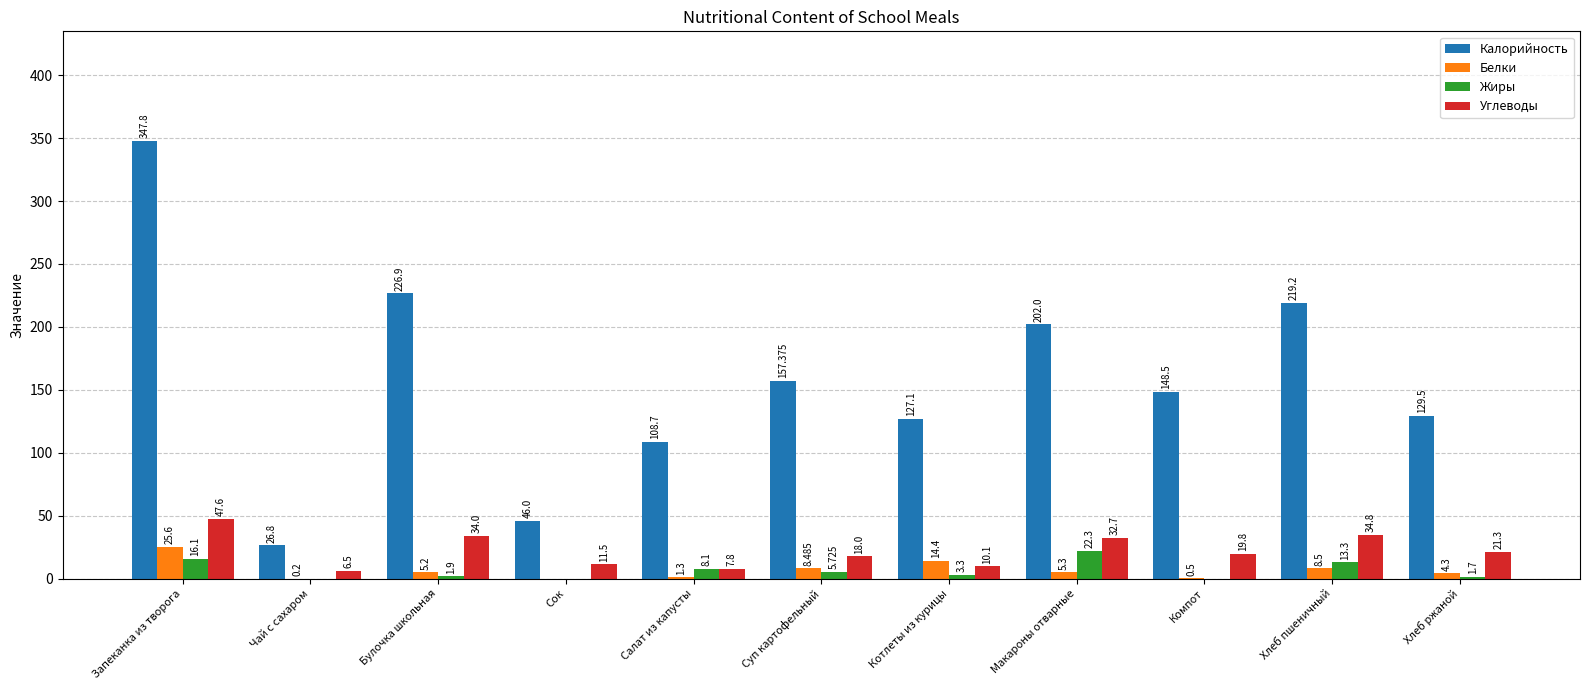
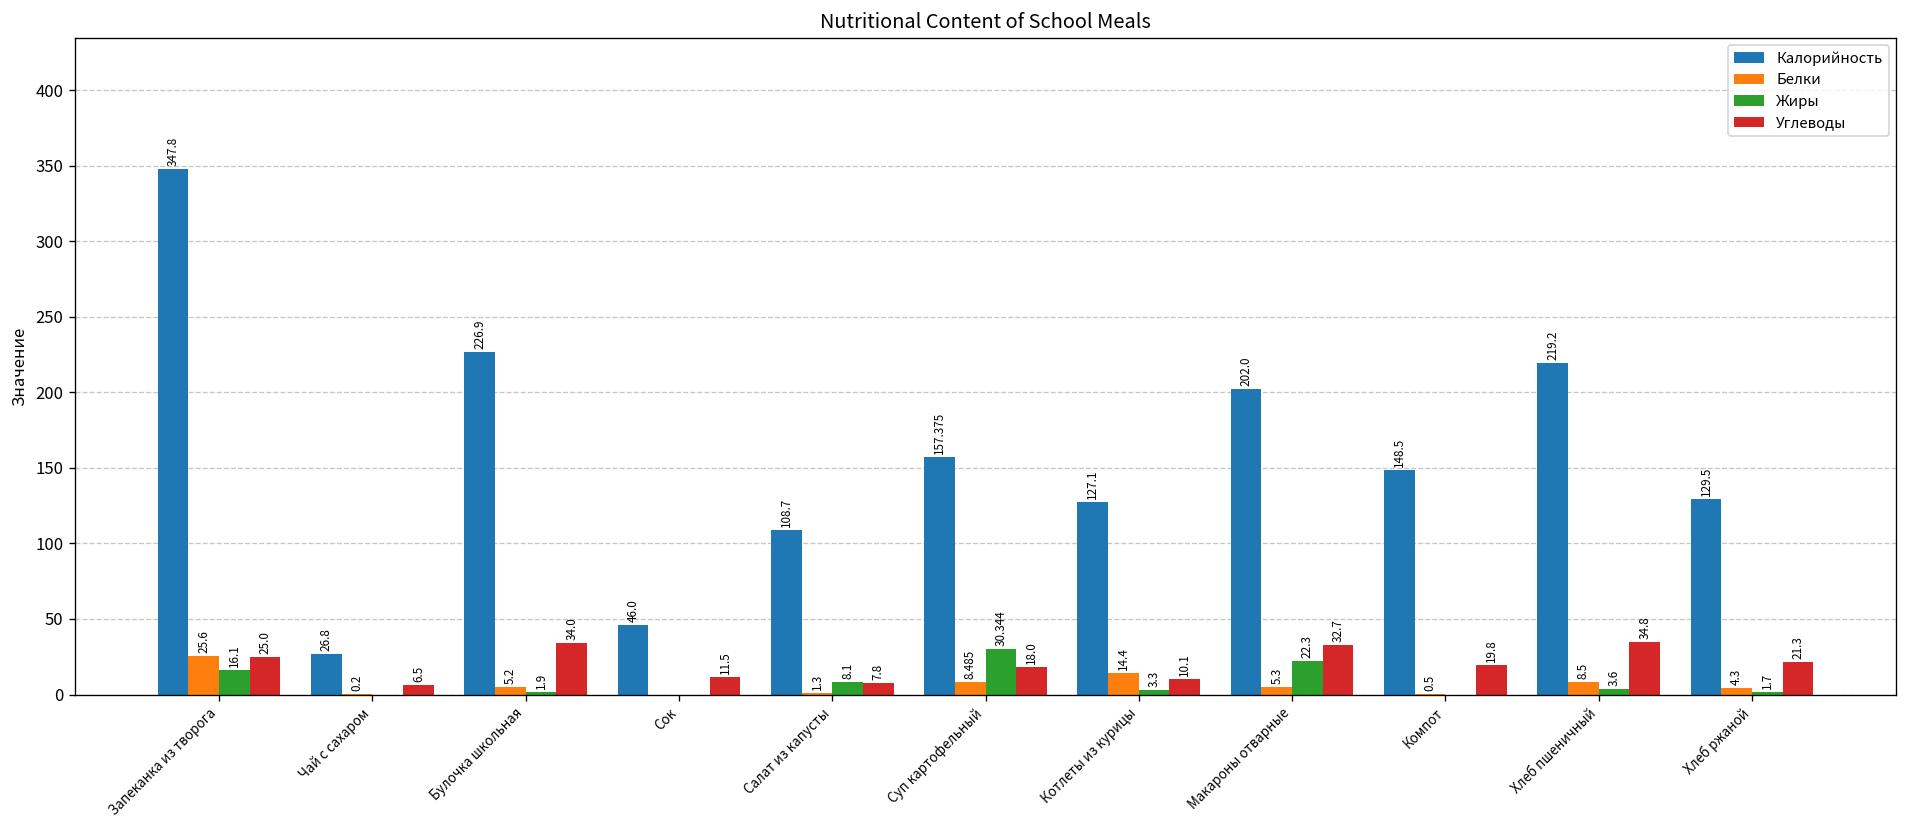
Углеводы, Запеканка из творога: 47.6 -> 25.0
Жиры, Суп картофельный: 5.725 -> 30.344
Жиры, Хлеб пшеничный: 13.3 -> 3.6
